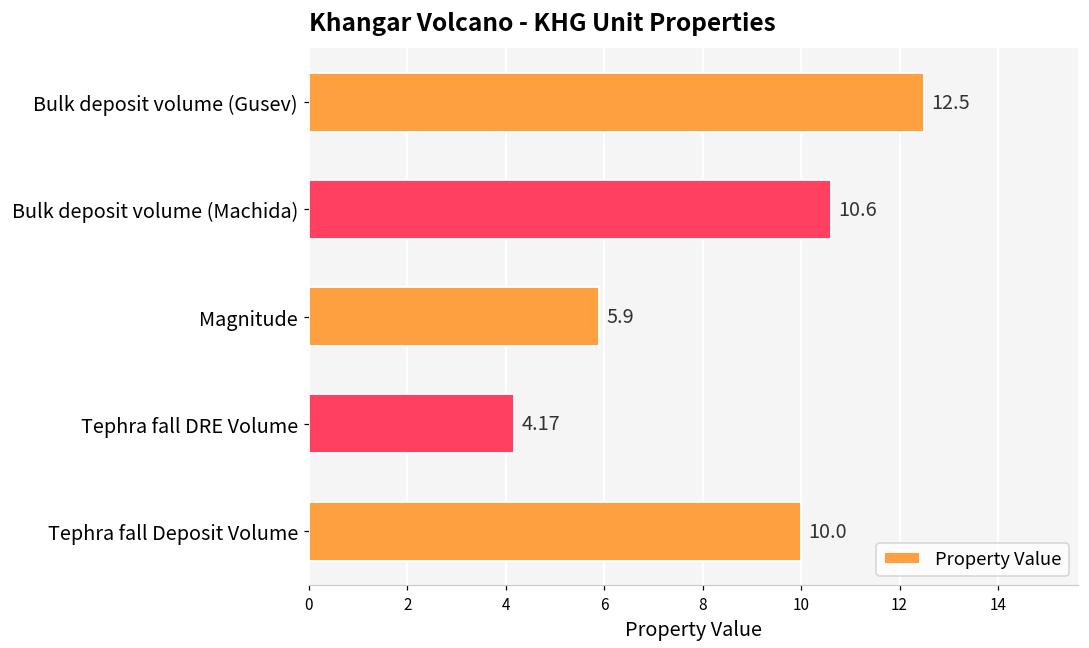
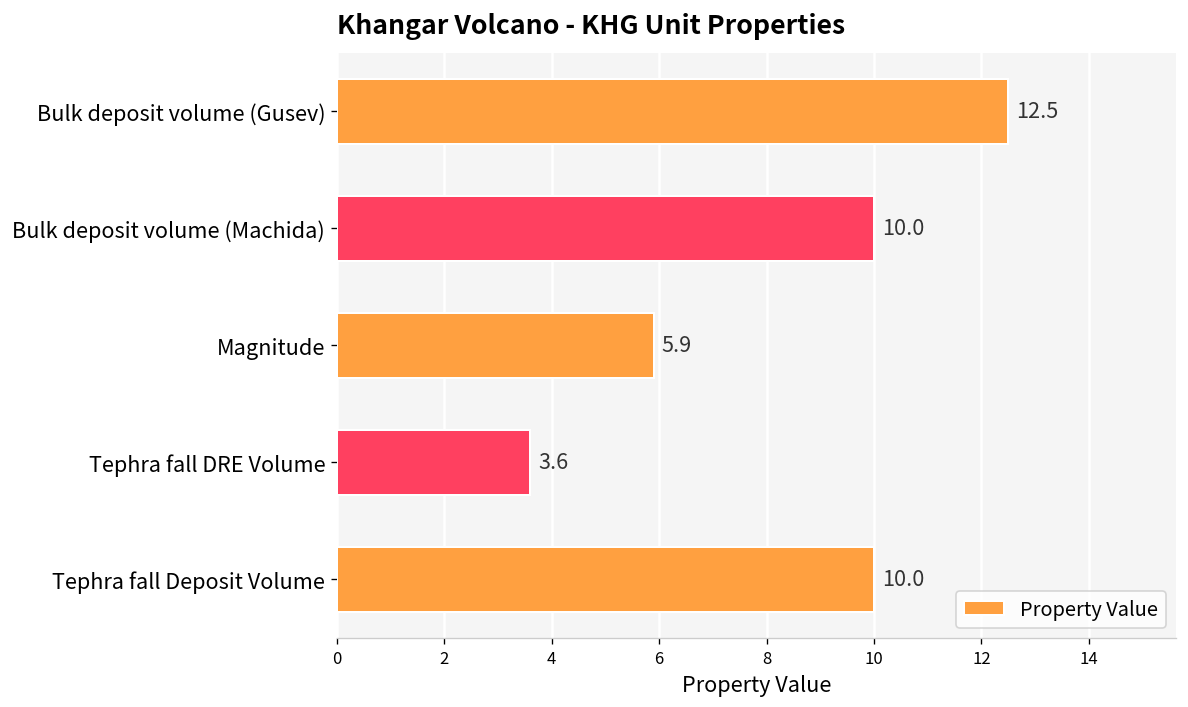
Bulk deposit volume (Machida): 10.6 -> 10.0
Tephra fall DRE Volume: 4.17 -> 3.6
